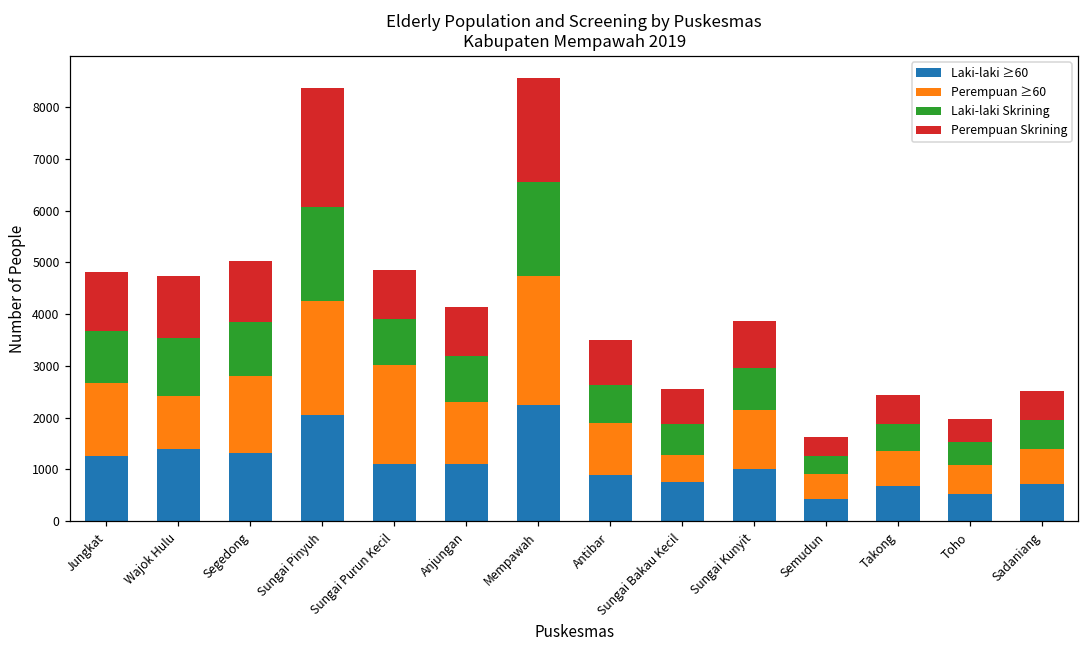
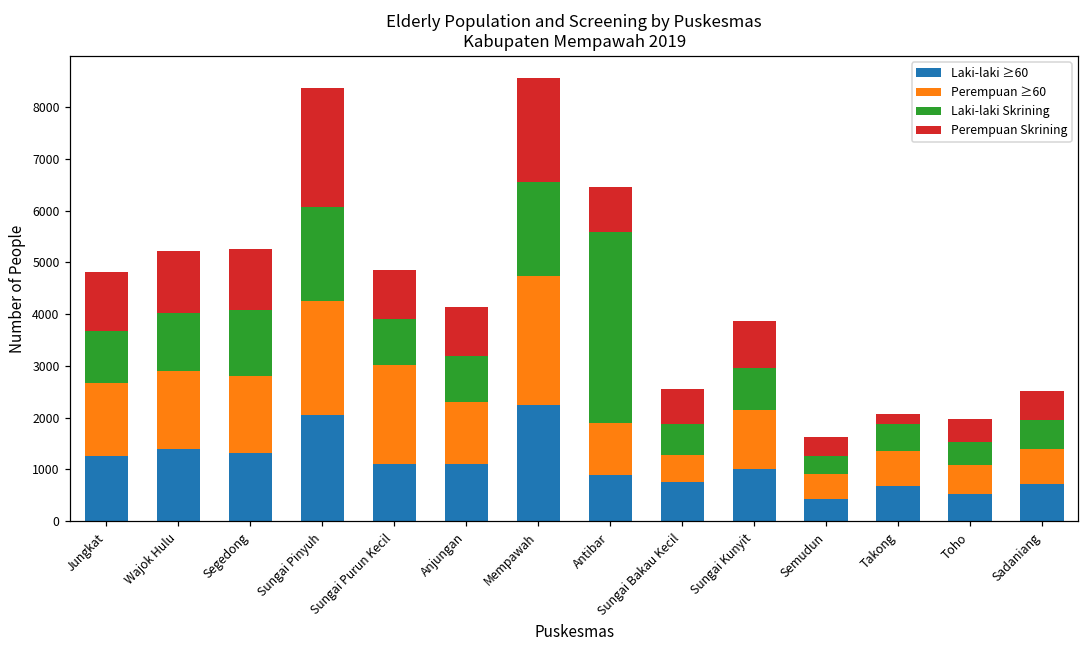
Perempuan ≥60, Wajok Hulu: 1000 -> 1500
Laki-laki Skrining, Segedong: 1100 -> 1300
Laki-laki Skrining, Antibar: 700 -> 3700
Perempuan Skrining, Takong: 500 -> 200
